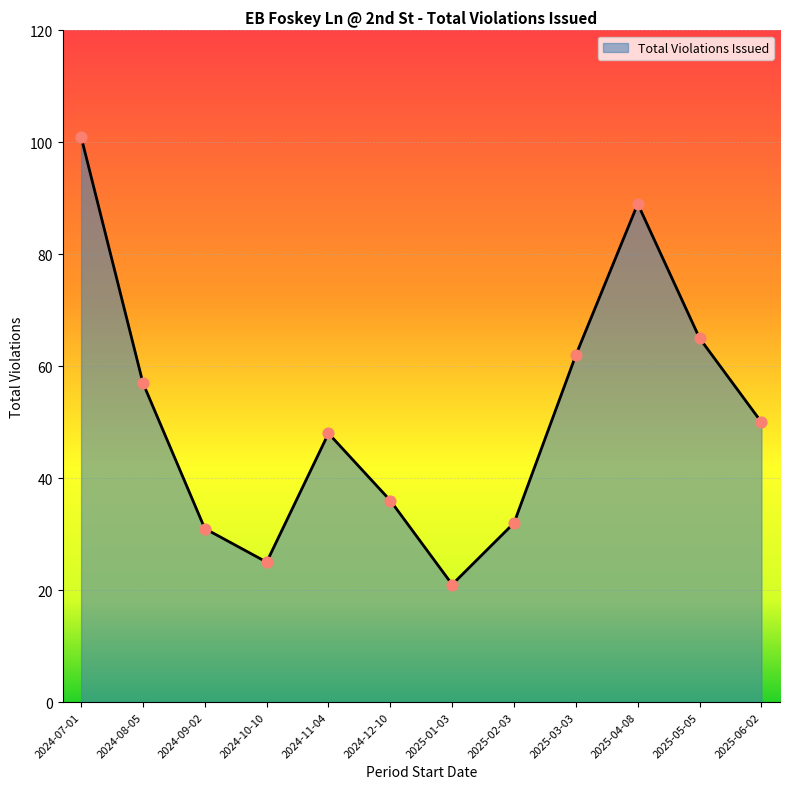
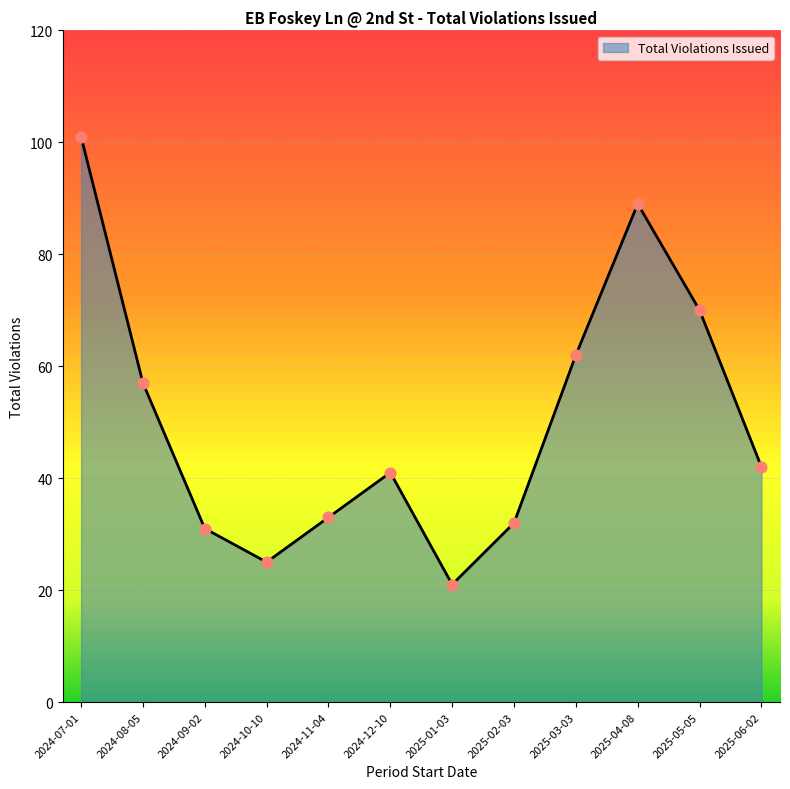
2024-11-04: 48 -> 33
2024-12-10: 36 -> 41
2025-05-05: 65 -> 70
2025-06-02: 50 -> 42
